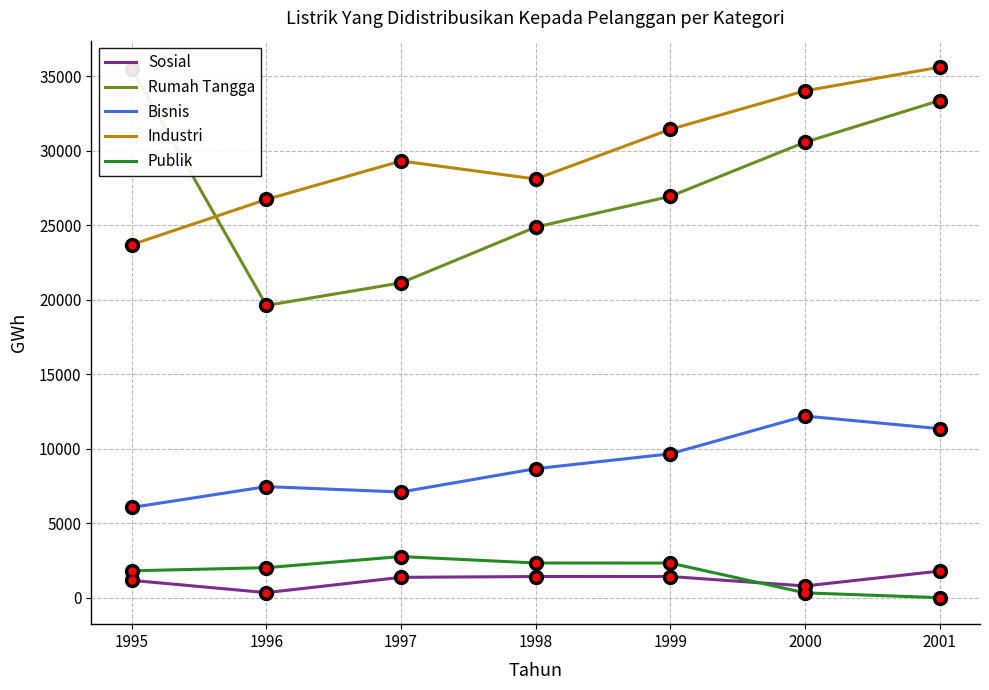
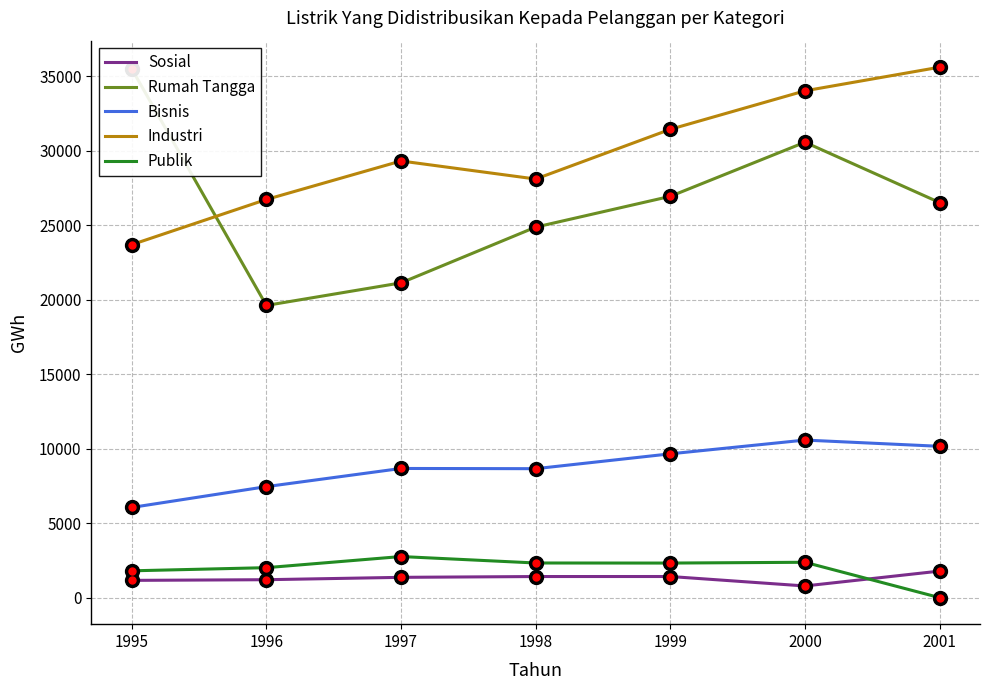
Sosial, 1996: 300 -> 1200
Bisnis, 1997: 7100 -> 8700
Bisnis, 2000: 12200 -> 10600
Publik, 2000: 300 -> 2400
Rumah Tangga, 2001: 33400 -> 26500
Bisnis, 2001: 11300 -> 10200
